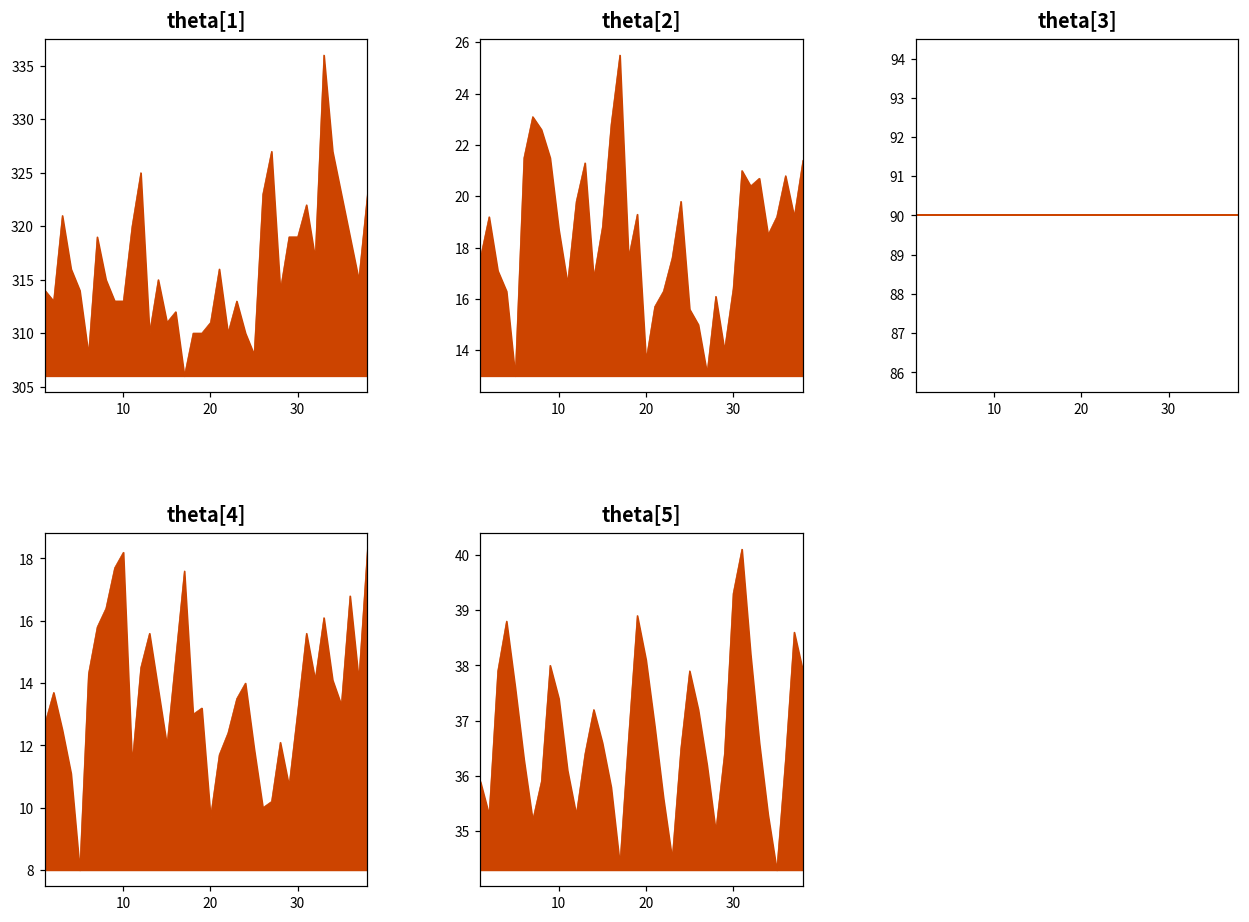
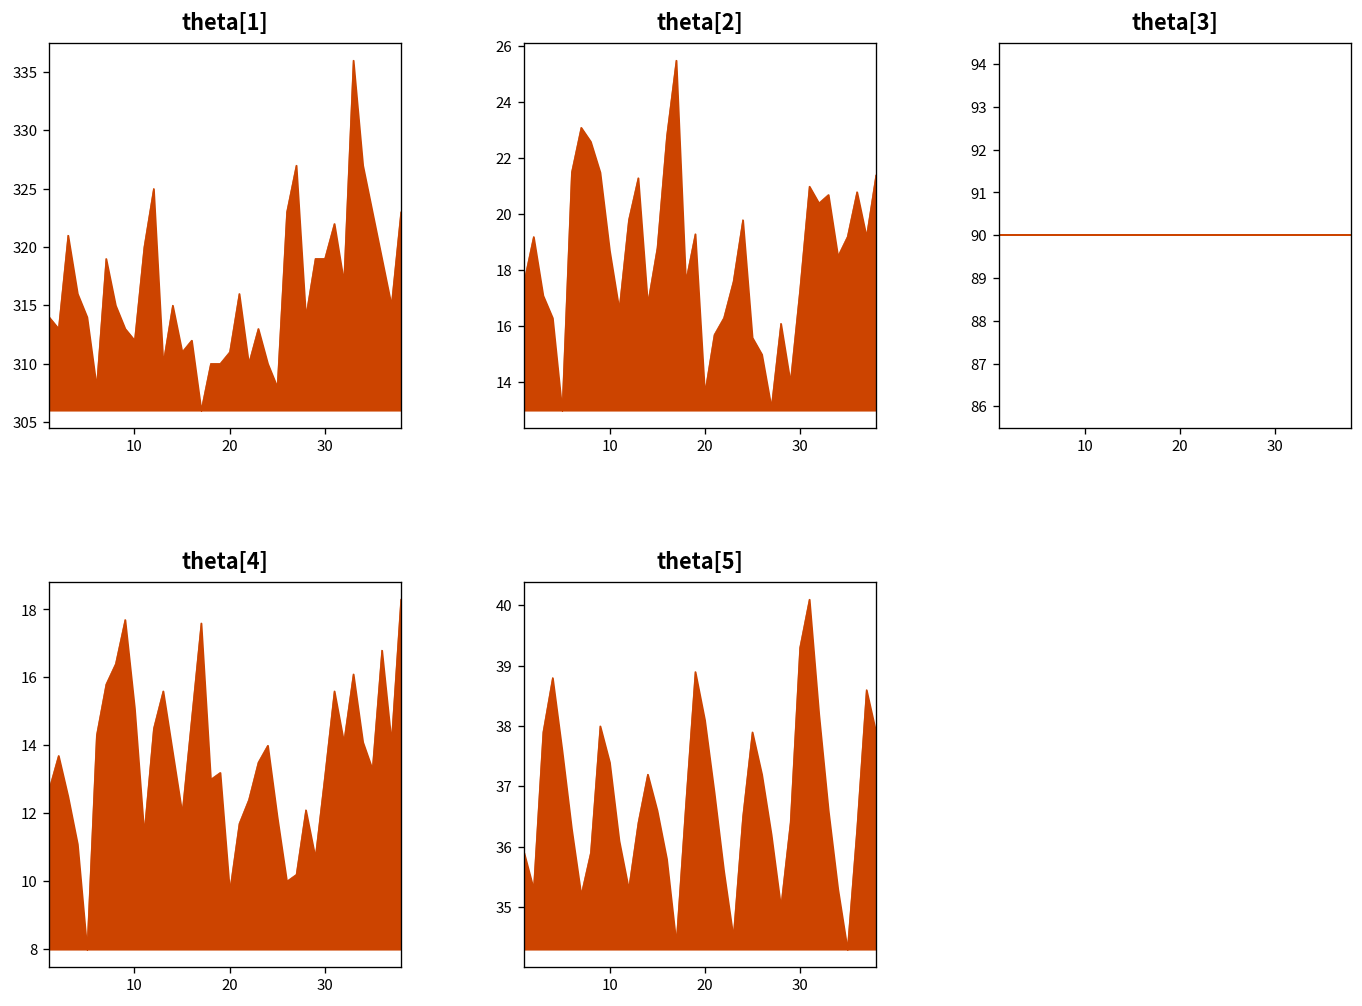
theta[1], 10: 313 -> 312
theta[2], 30: 16.4 -> 17.3
theta[4], 10: 18.2 -> 15.1
